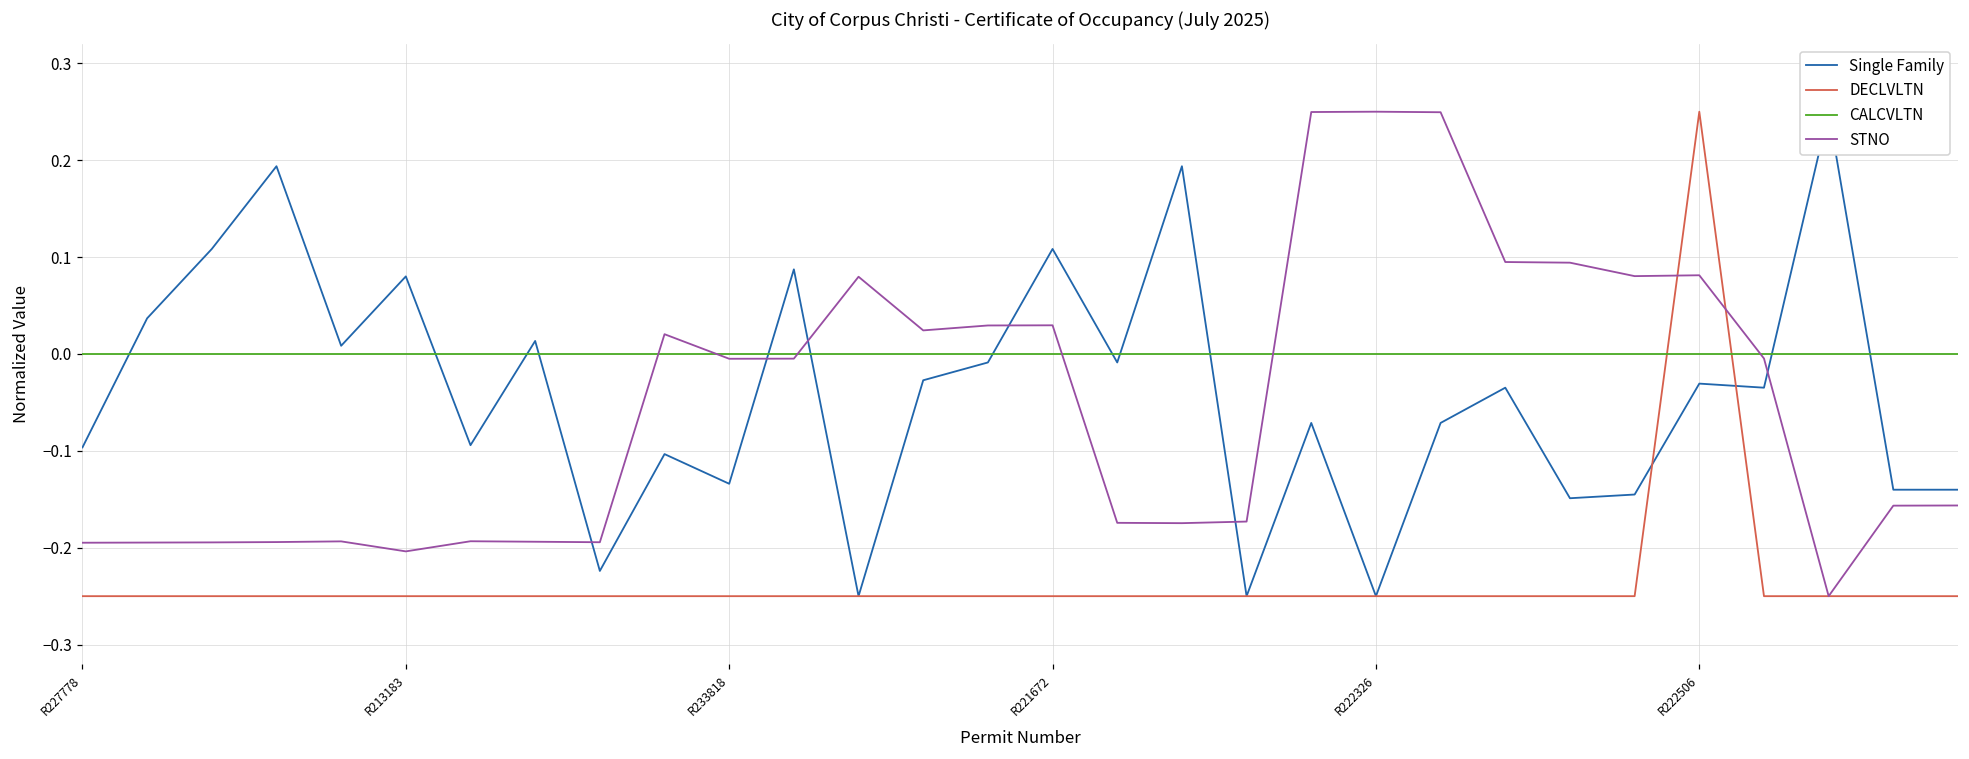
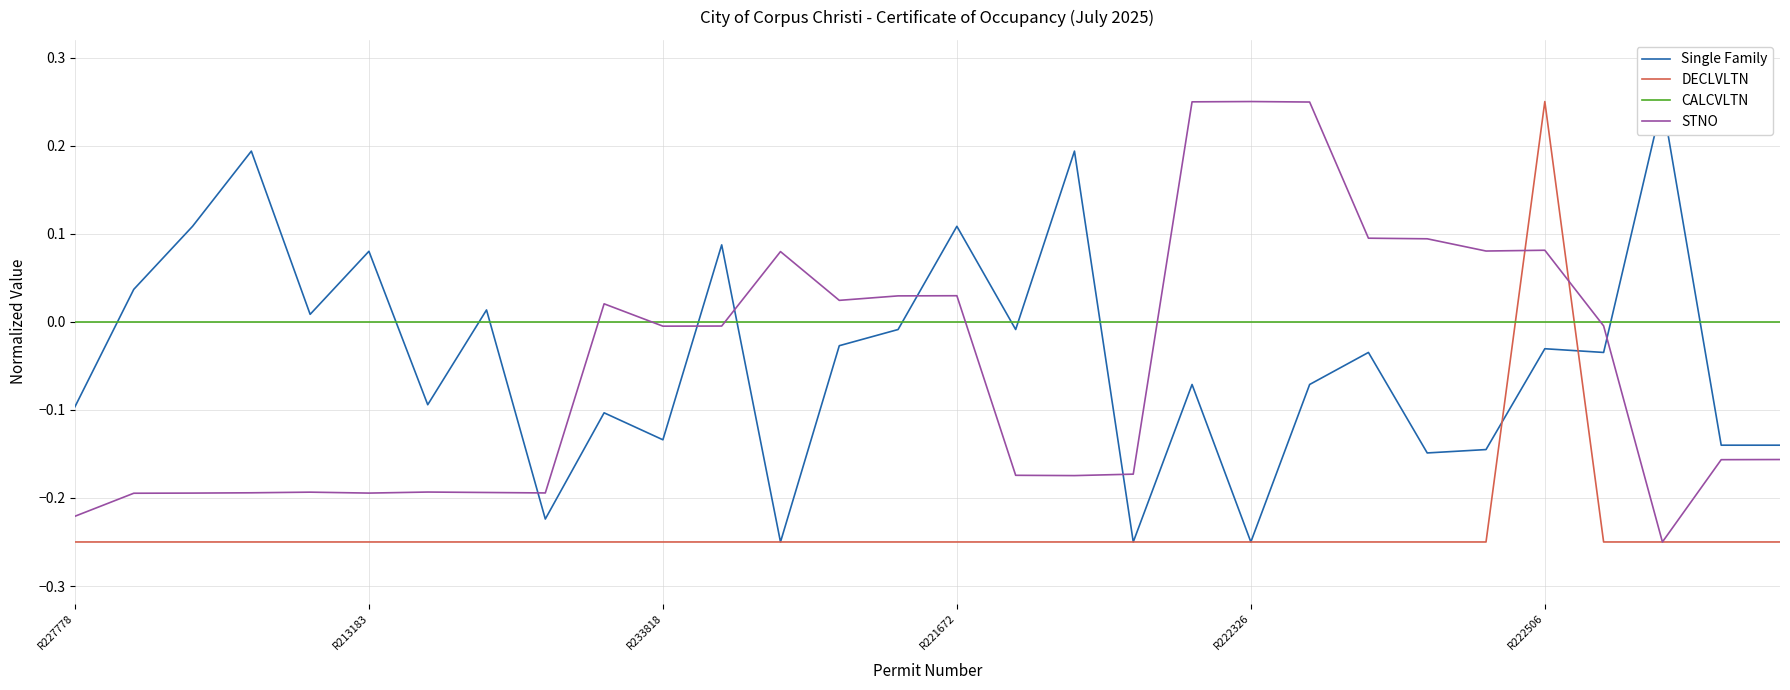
STNO, R227778: -0.19 -> -0.22
STNO, R213183: -0.20 -> -0.19
